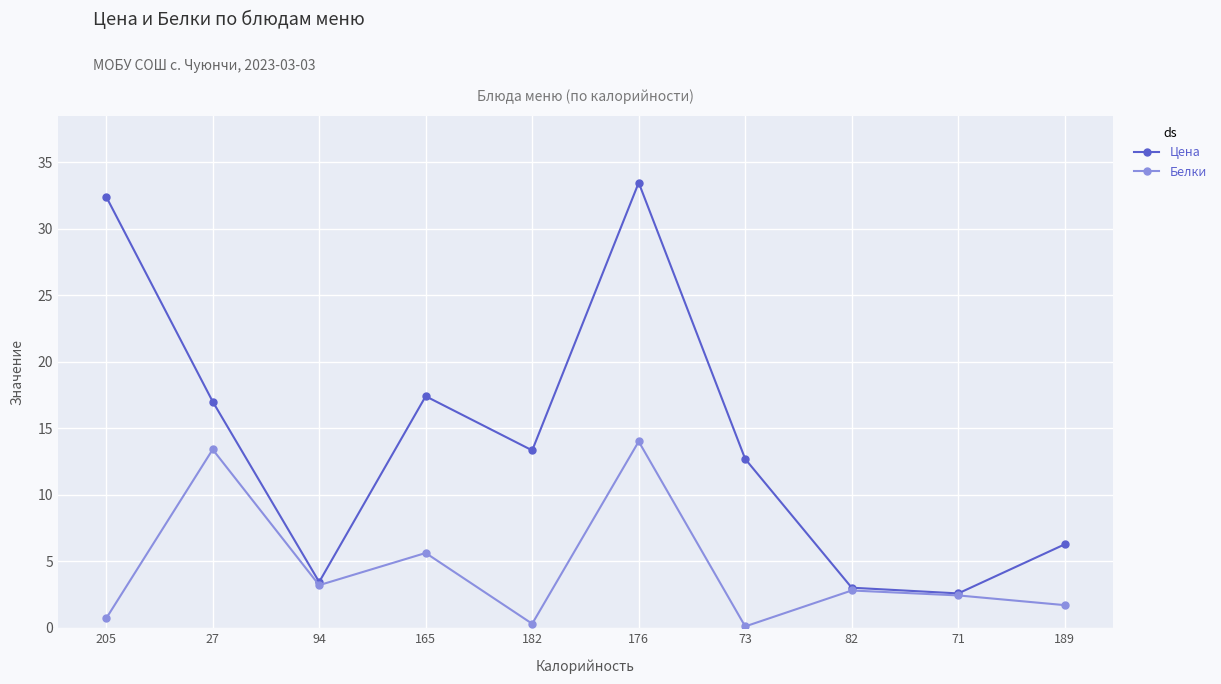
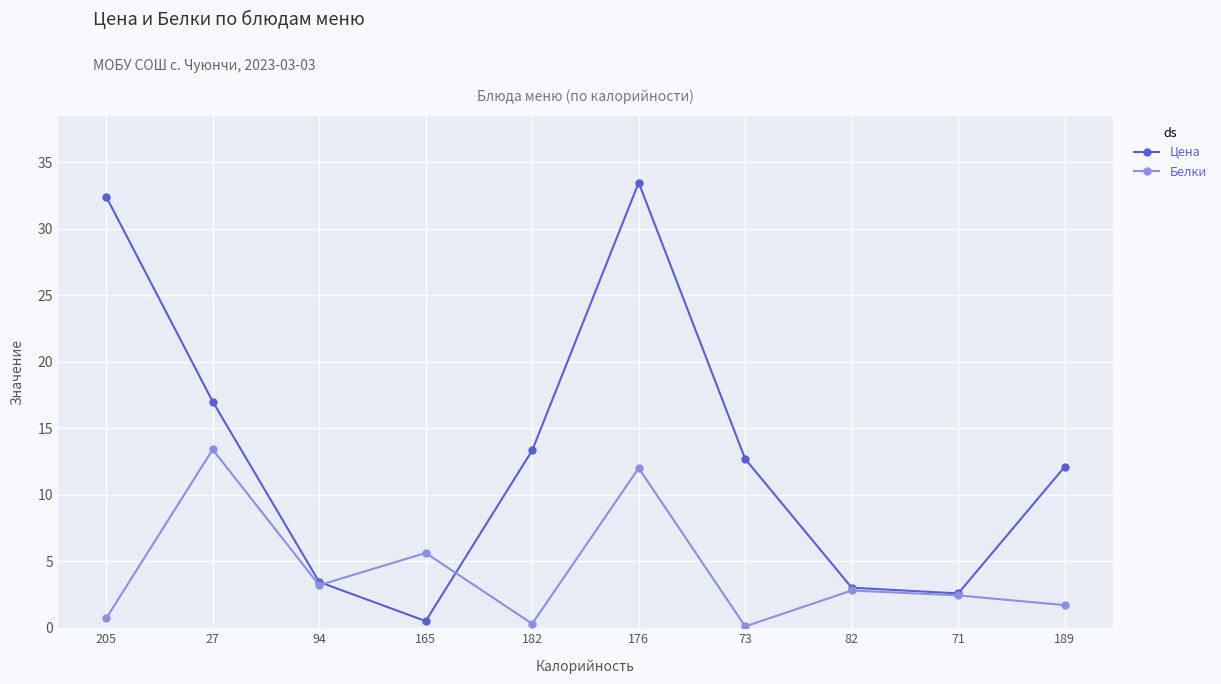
Цена, 165: 17.4 -> 0.5
Белки, 176: 14 -> 12
Цена, 189: 6.3 -> 12.1
